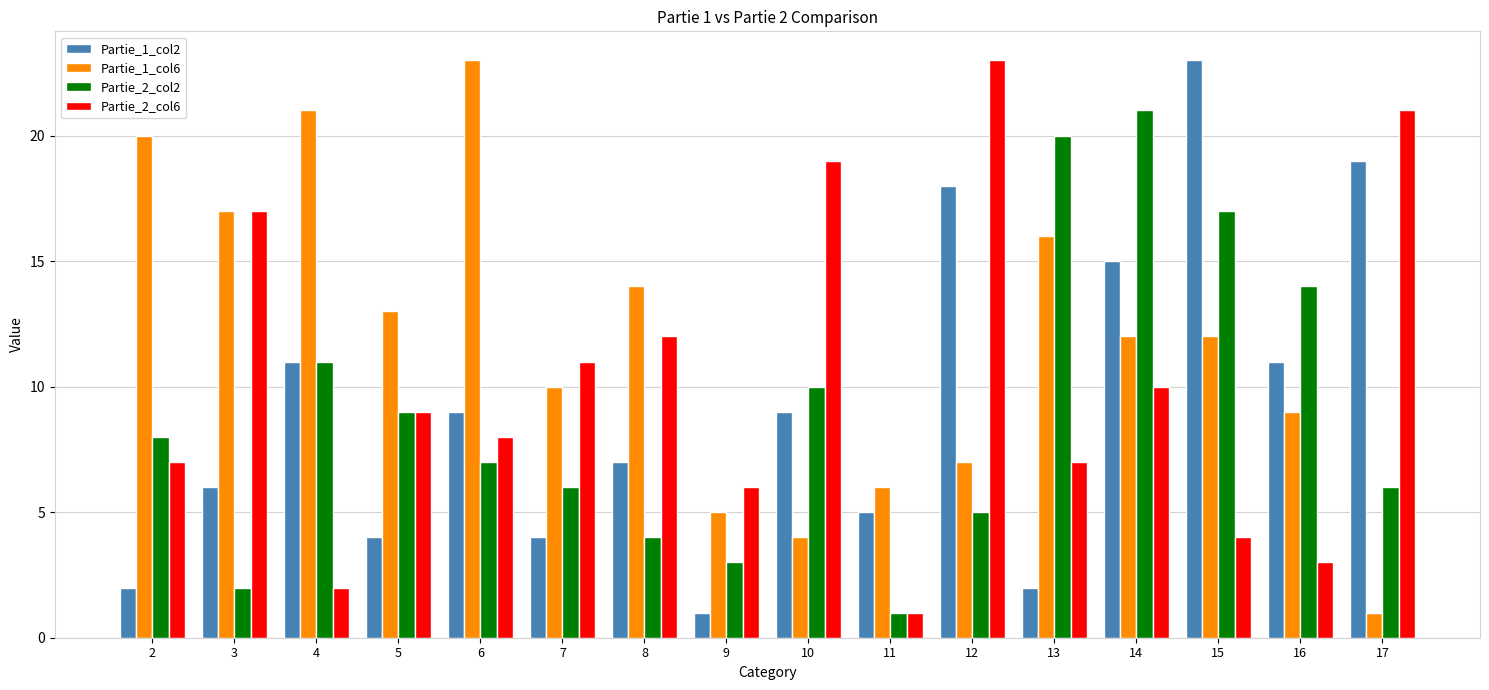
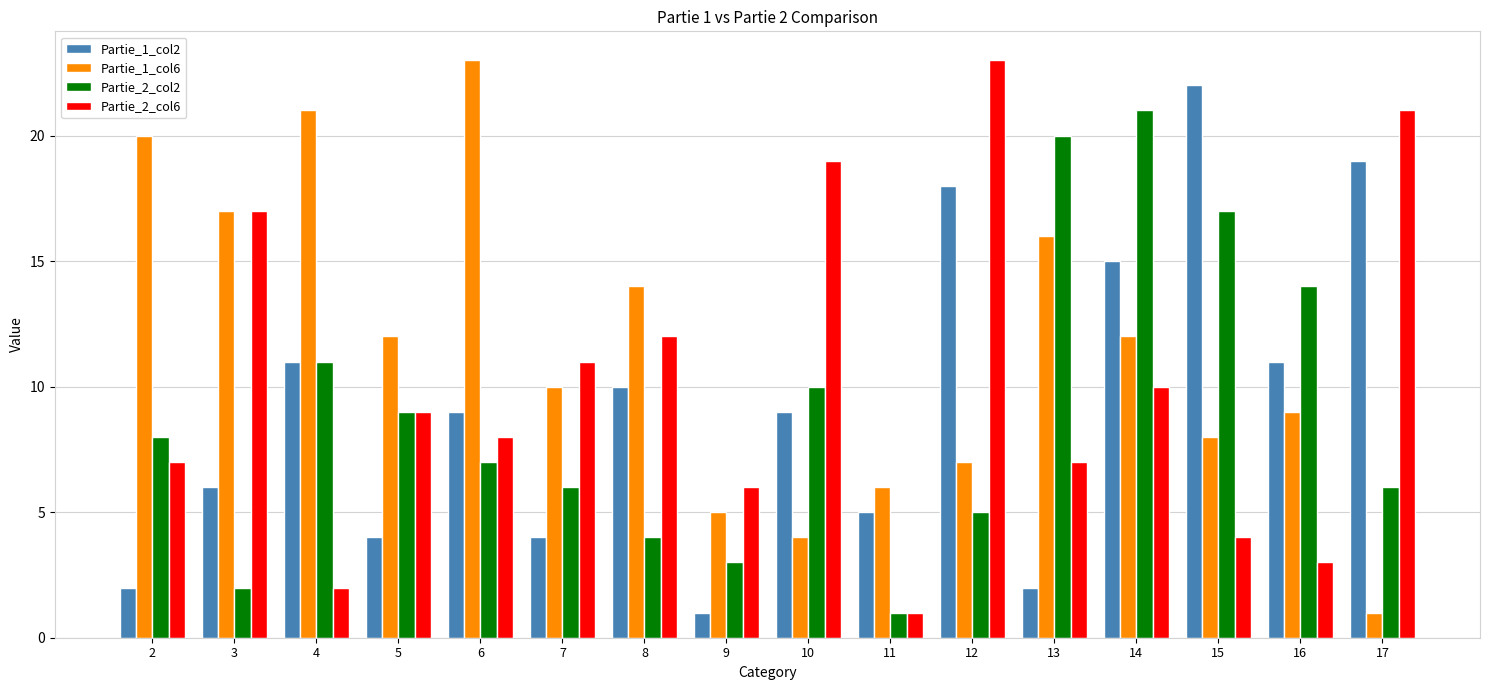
Partie_1_col6, 5: 13 -> 12
Partie_1_col2, 8: 7 -> 10
Partie_1_col2, 15: 23 -> 22
Partie_1_col6, 15: 12 -> 8
